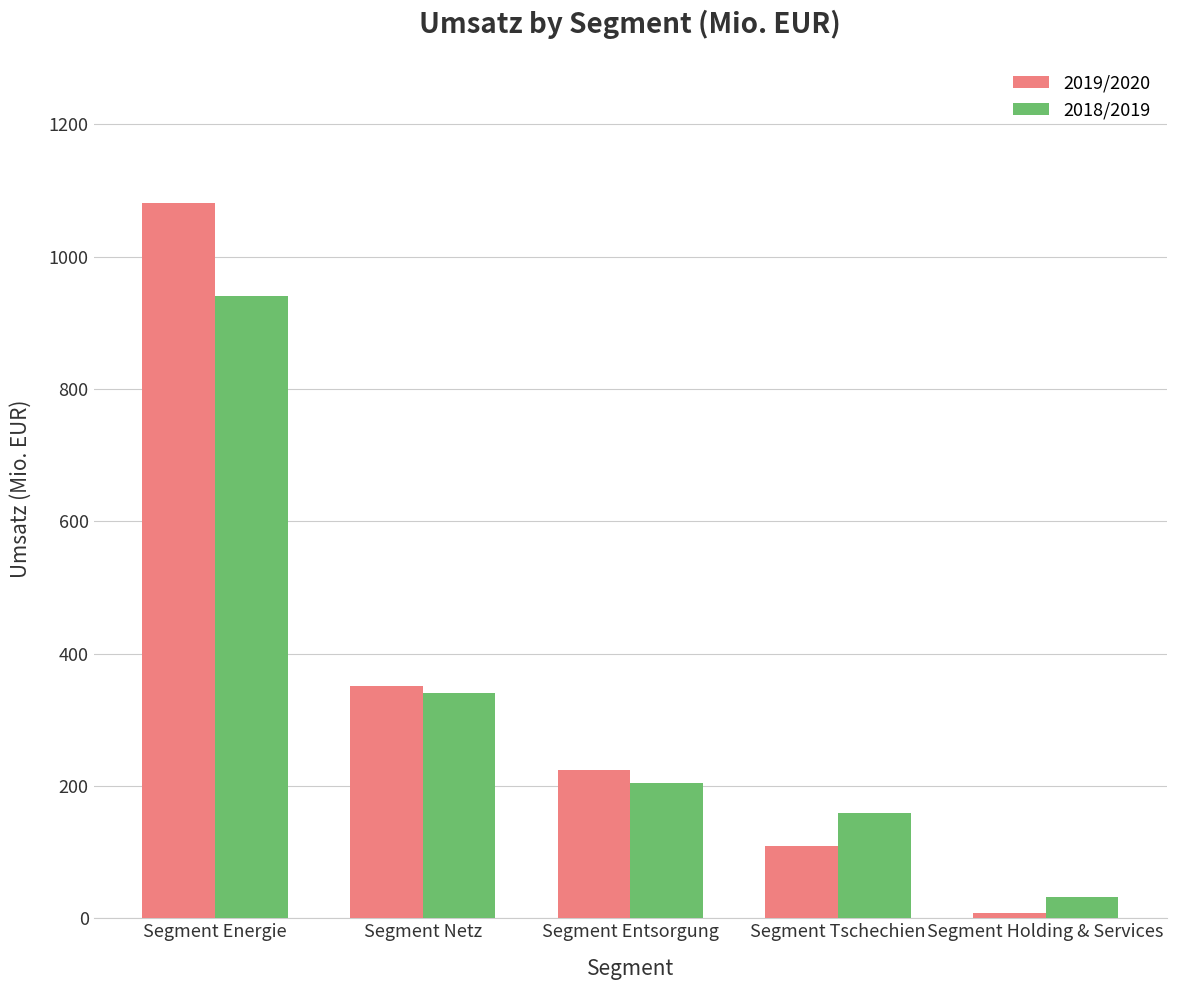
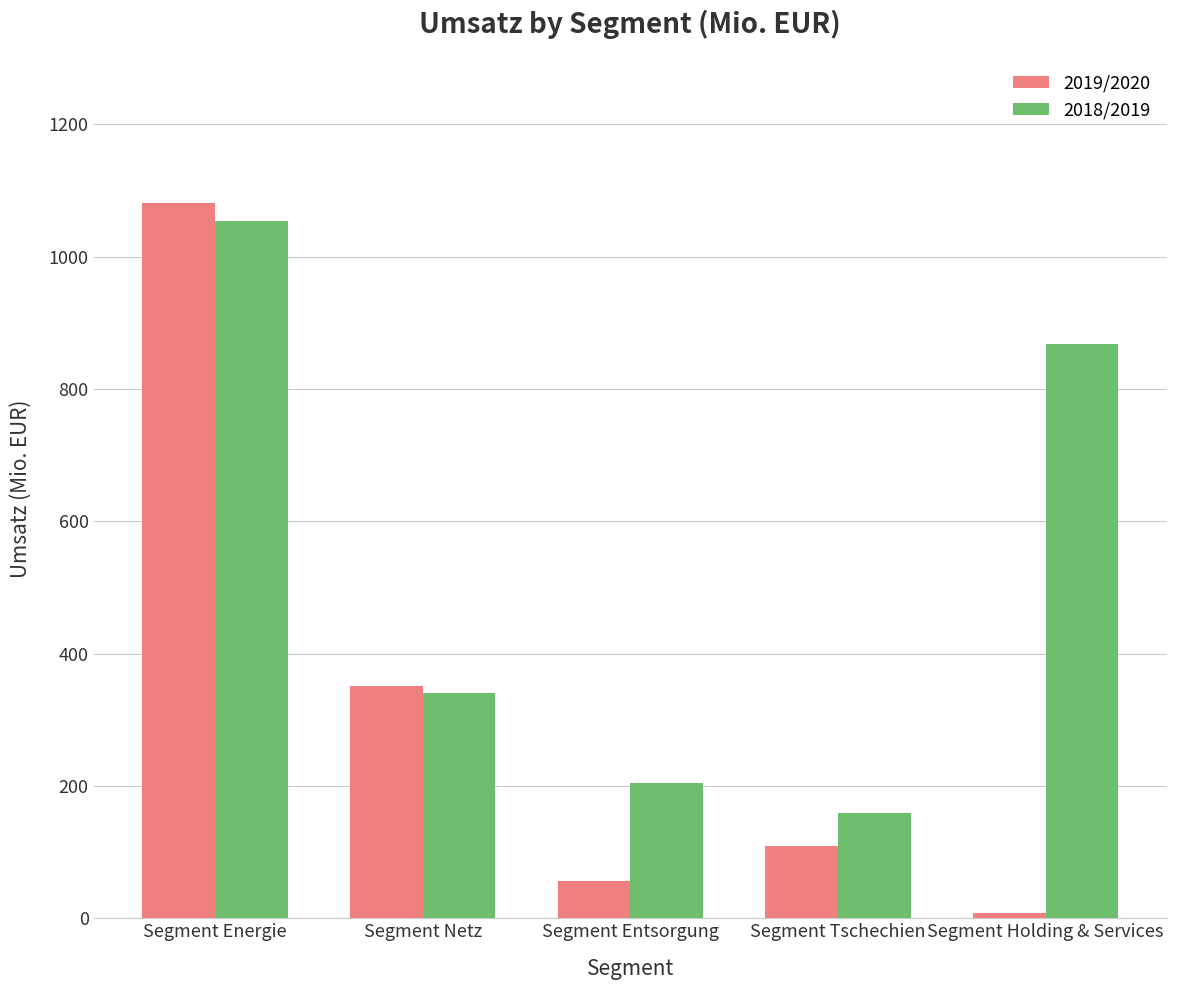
2018/2019, Segment Energie: 940 -> 1050
2019/2020, Segment Entsorgung: 220 -> 60
2018/2019, Segment Holding & Services: 30 -> 870
